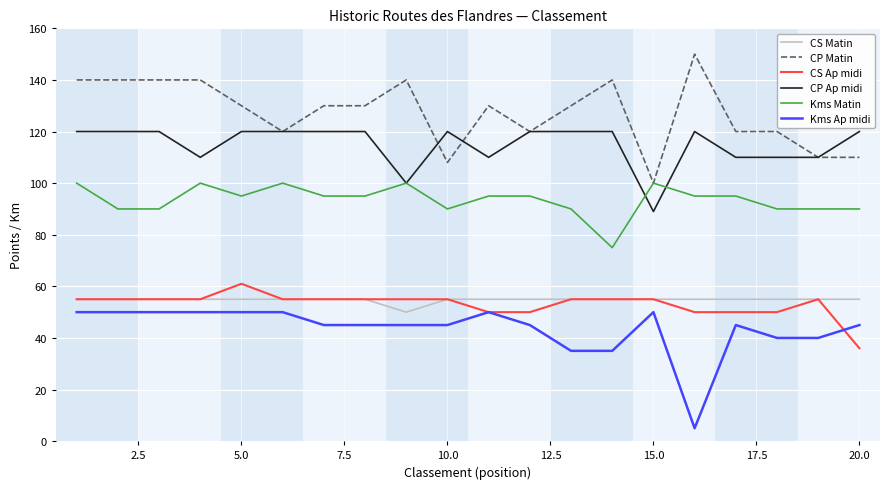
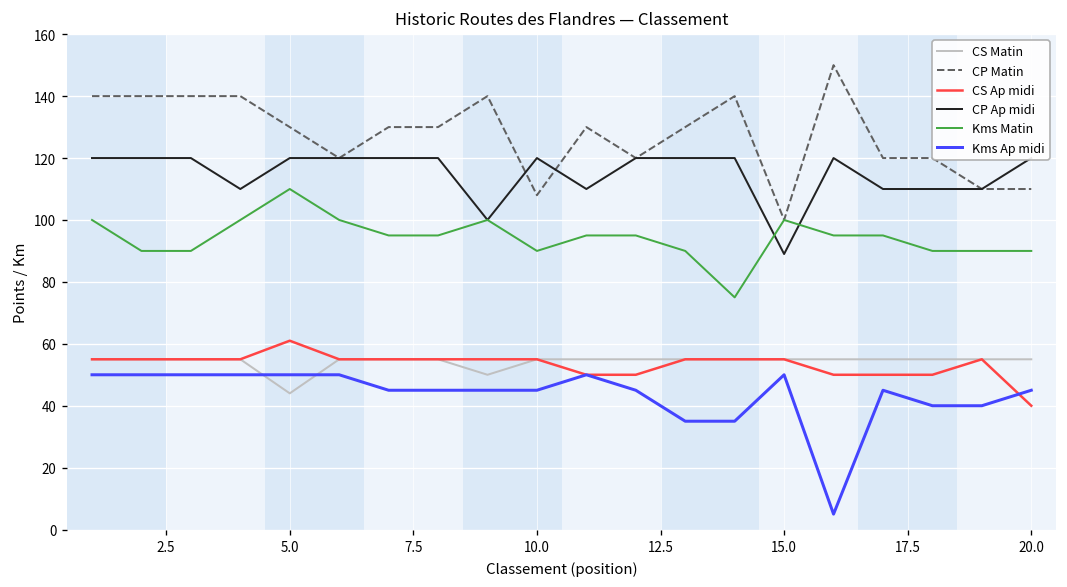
CS Matin, 5.0: 55 -> 44
Kms Matin, 5.0: 95 -> 110
CS Ap midi, 20.0: 36 -> 40
